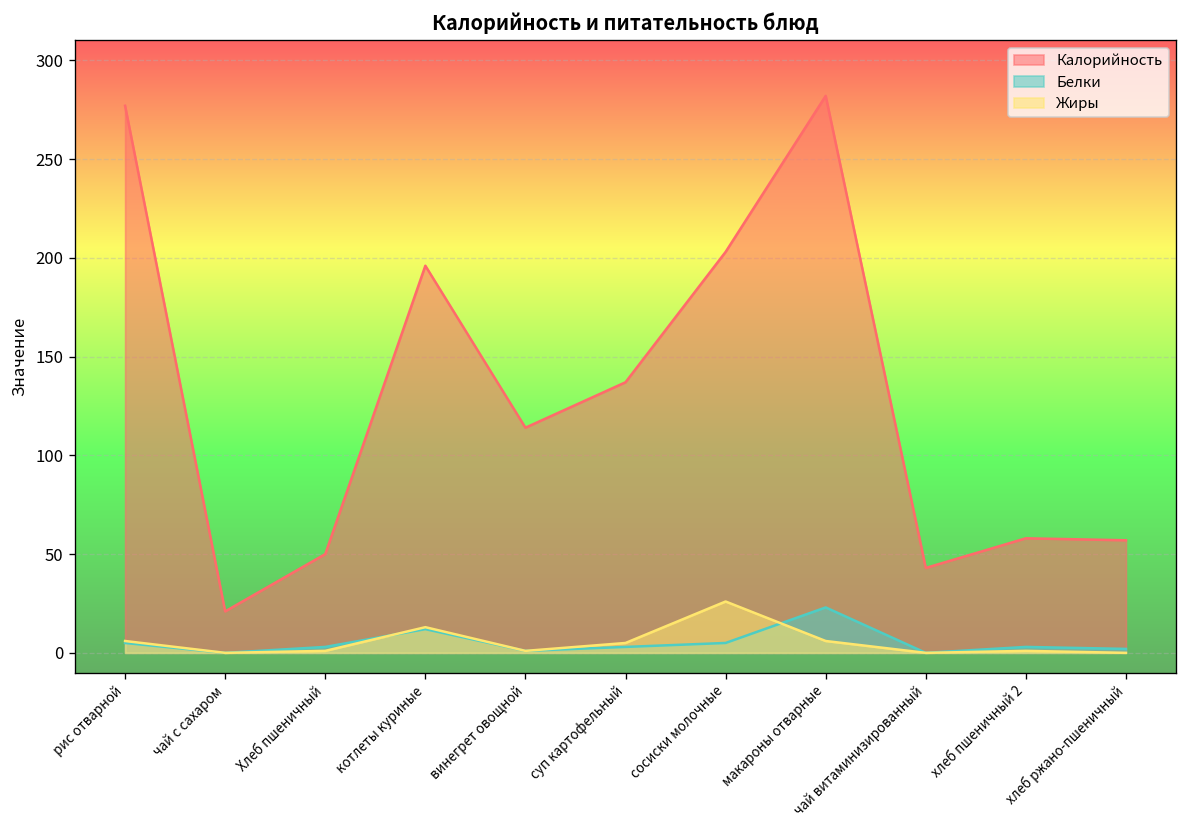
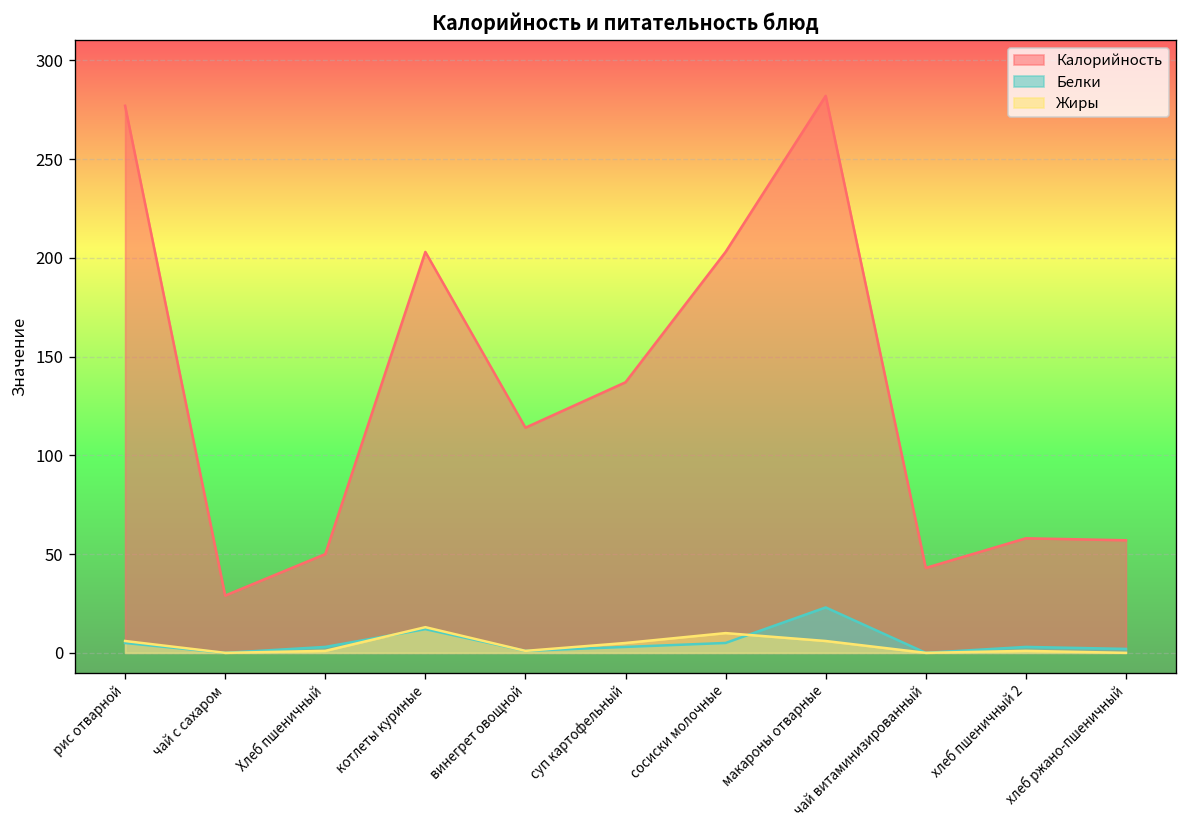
Калорийность, чай с сахаром: 21 -> 29
Калорийность, котлеты куриные: 196 -> 203
Жиры, сосиски молочные: 26 -> 10
